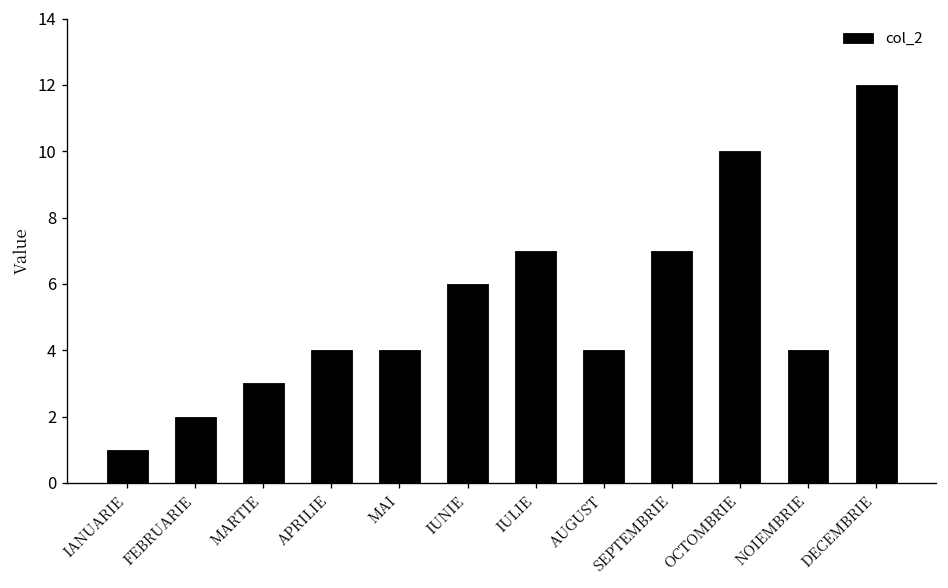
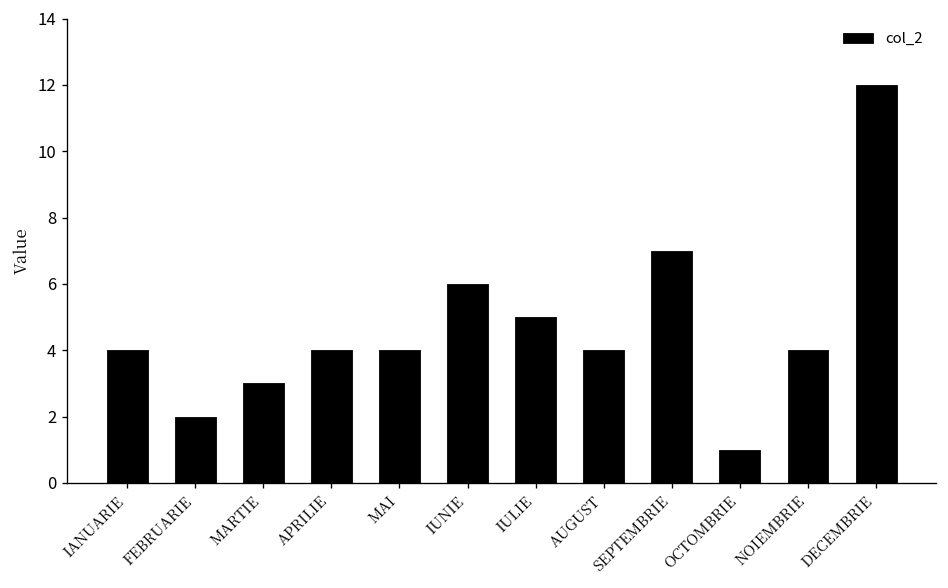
IANUARIE: 1 -> 4
IULIE: 7 -> 5
OCTOMBRIE: 10 -> 1
